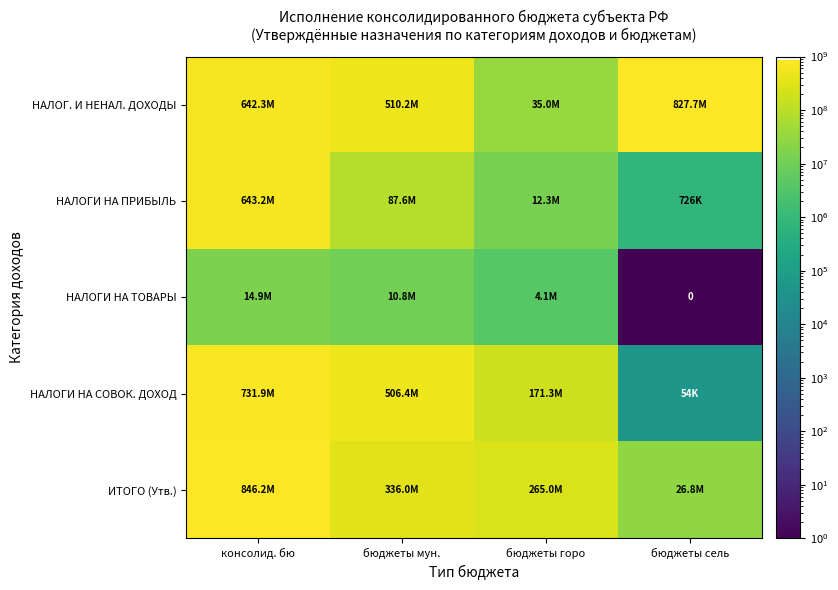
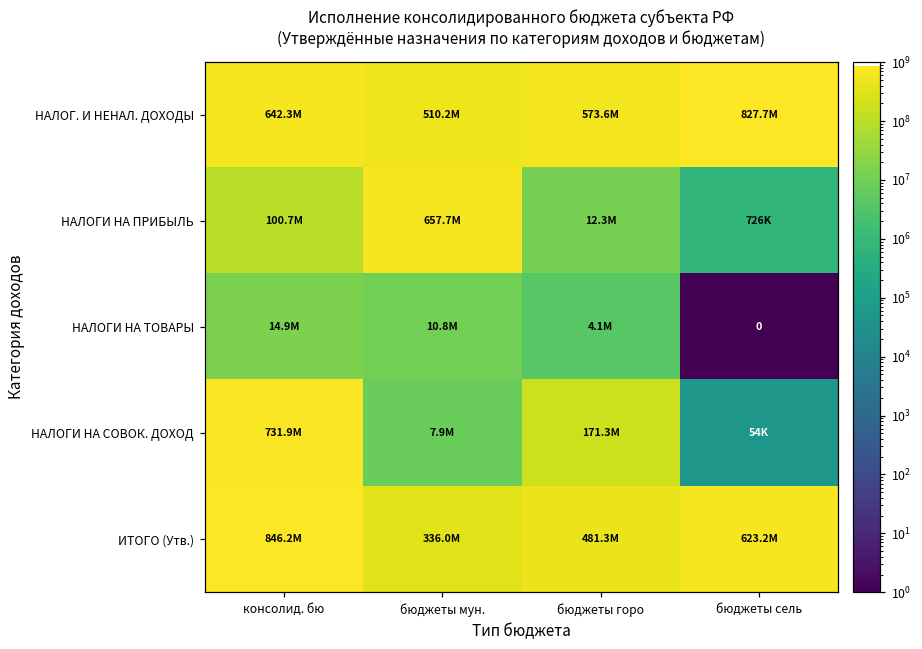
НАЛОГ. И НЕНАЛ. ДОХОДЫ, бюджеты горо: 35.0M -> 573.6M
НАЛОГИ НА ПРИБЫЛЬ, консолид. бю: 643.2M -> 100.7M
НАЛОГИ НА ПРИБЫЛЬ, бюджеты мун.: 87.6M -> 657.7M
НАЛОГИ НА СОВОК. ДОХОД, бюджеты мун.: 506.4M -> 7.9M
ИТОГО (Утв.), бюджеты горо: 265.0M -> 481.3M
ИТОГО (Утв.), бюджеты сель: 26.8M -> 623.2M
